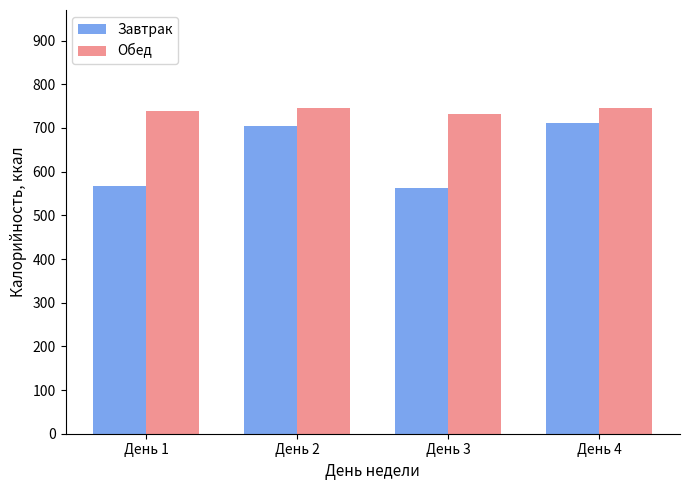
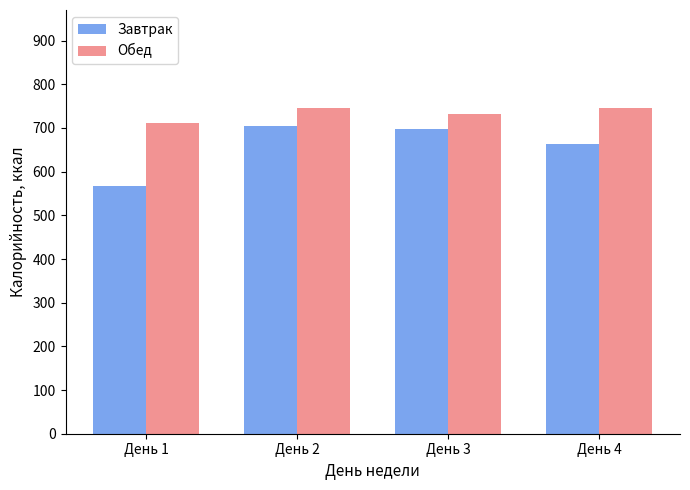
Обед, День 1: 740 -> 710
Завтрак, День 3: 560 -> 700
Завтрак, День 4: 710 -> 660
